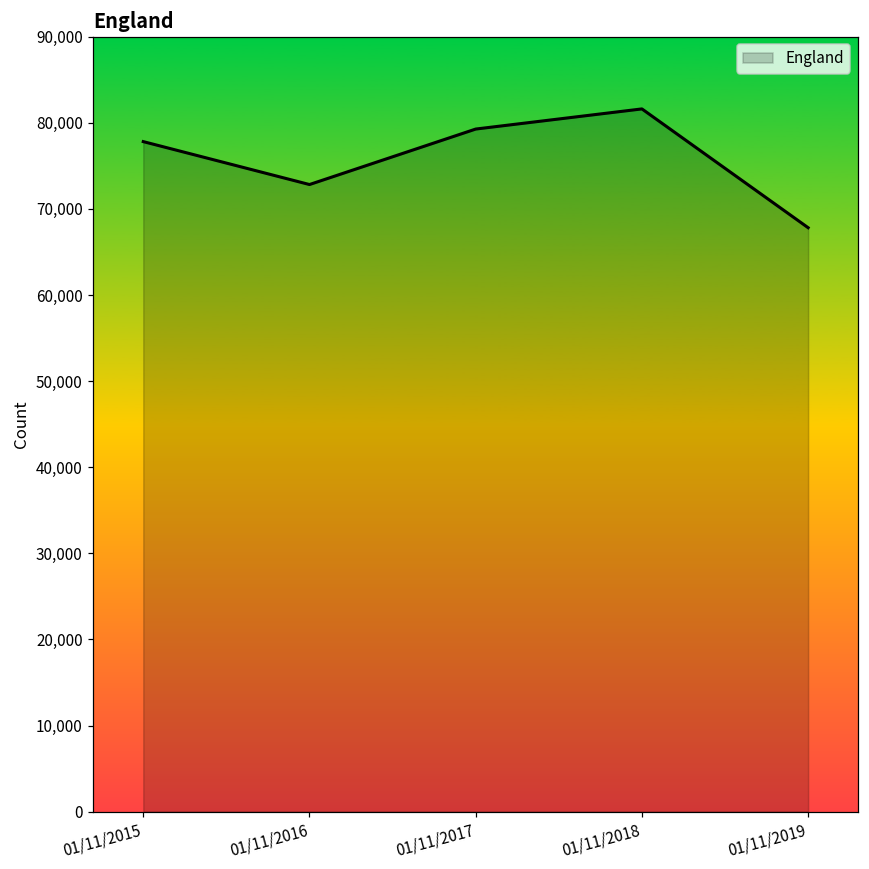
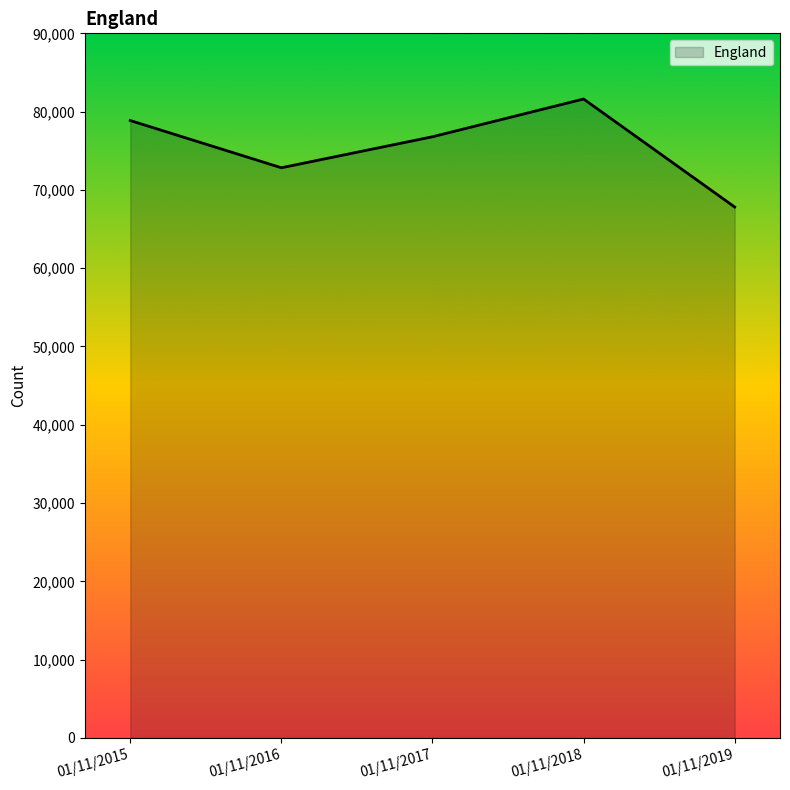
01/11/2015: 78,000 -> 79,000
01/11/2017: 79,000 -> 77,000
